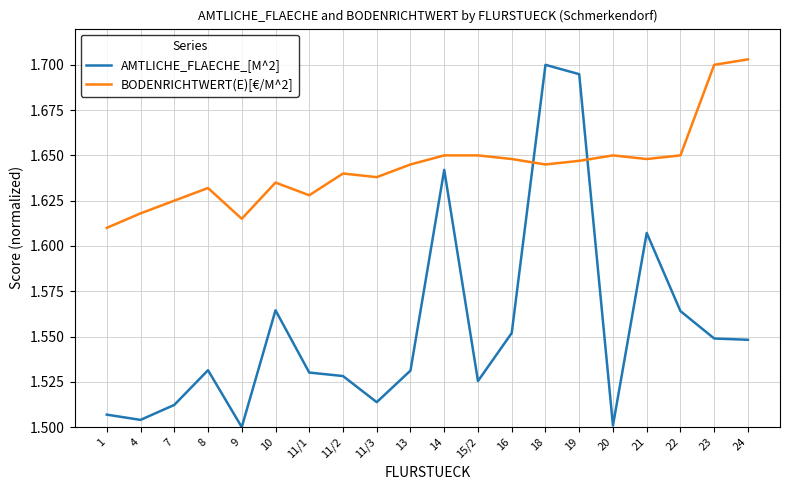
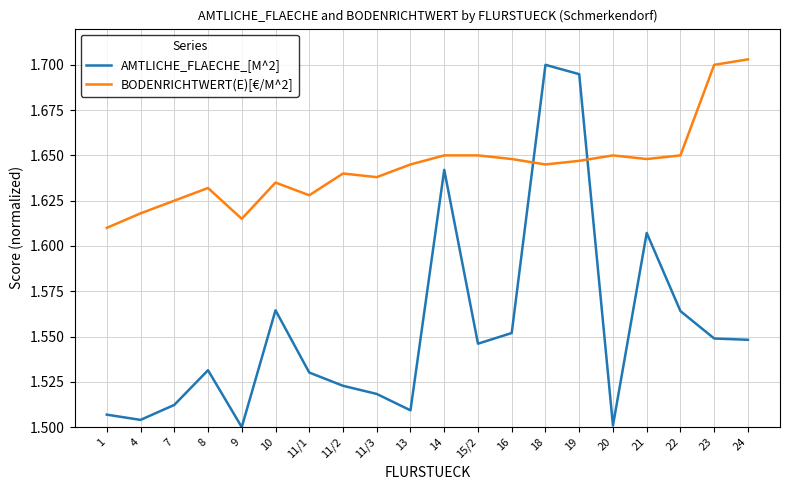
AMTLICHE_FLAECHE_[M^2], 11/2: 1.528 -> 1.523
AMTLICHE_FLAECHE_[M^2], 11/3: 1.514 -> 1.518
AMTLICHE_FLAECHE_[M^2], 13: 1.531 -> 1.509
AMTLICHE_FLAECHE_[M^2], 15/2: 1.525 -> 1.546
